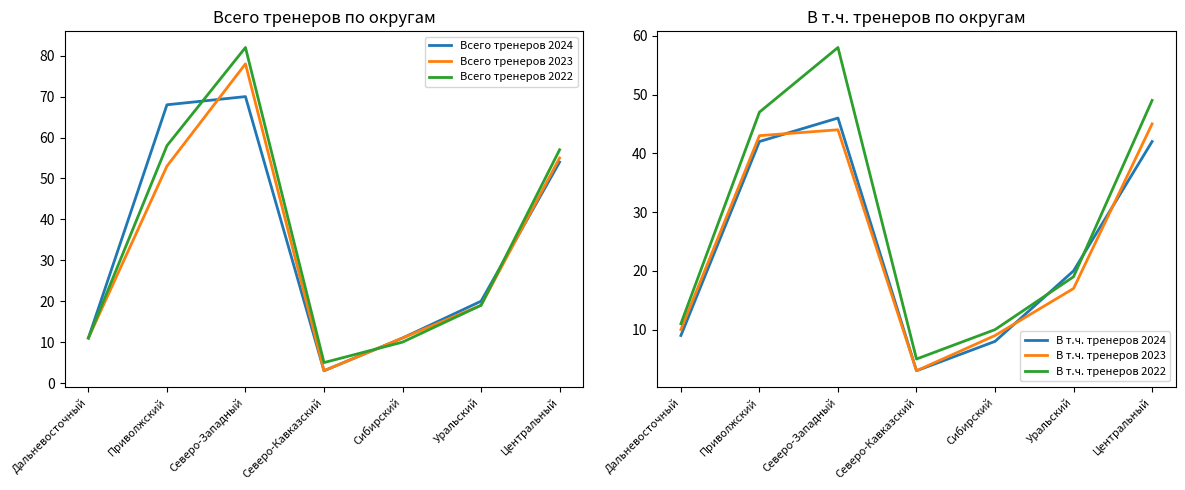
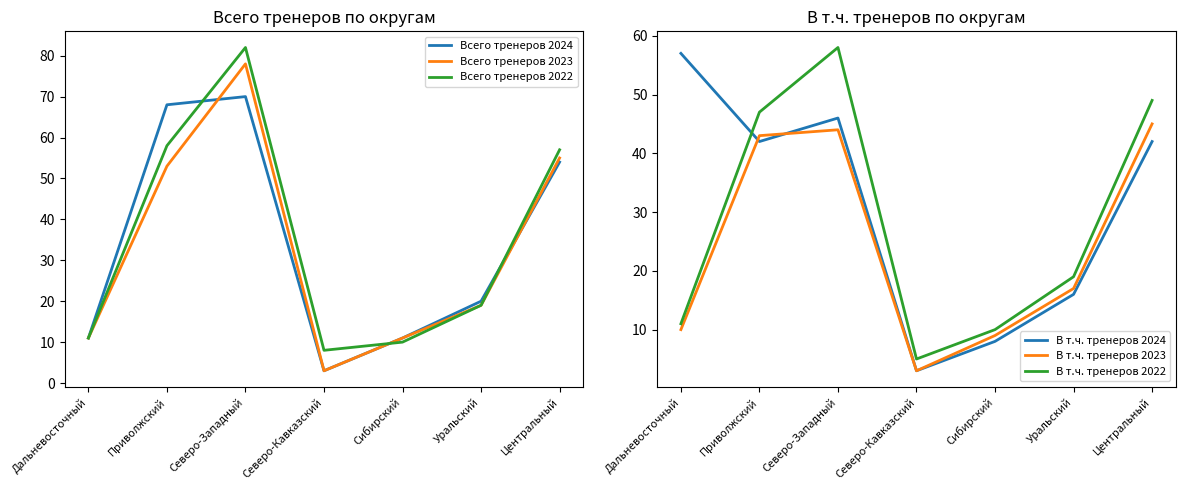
Всего тренеров по округам, Всего тренеров 2022, Северо-Кавказский: 5 -> 8
В т.ч. тренеров по округам, В т.ч. тренеров 2024, Дальневосточный: 9 -> 57
В т.ч. тренеров по округам, В т.ч. тренеров 2024, Уральский: 20 -> 16
